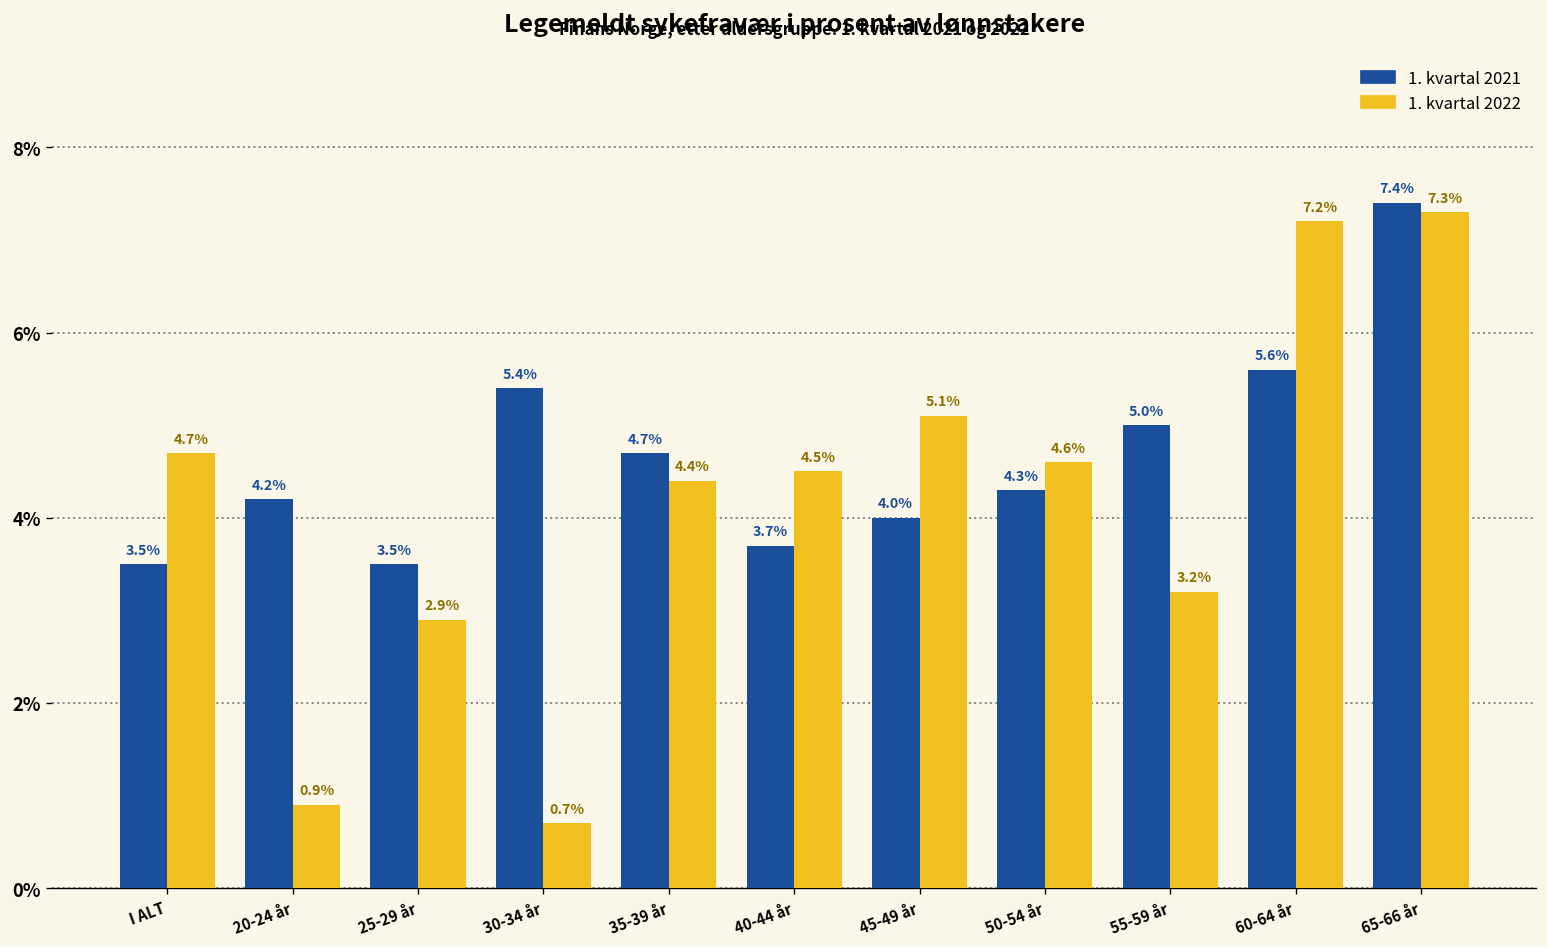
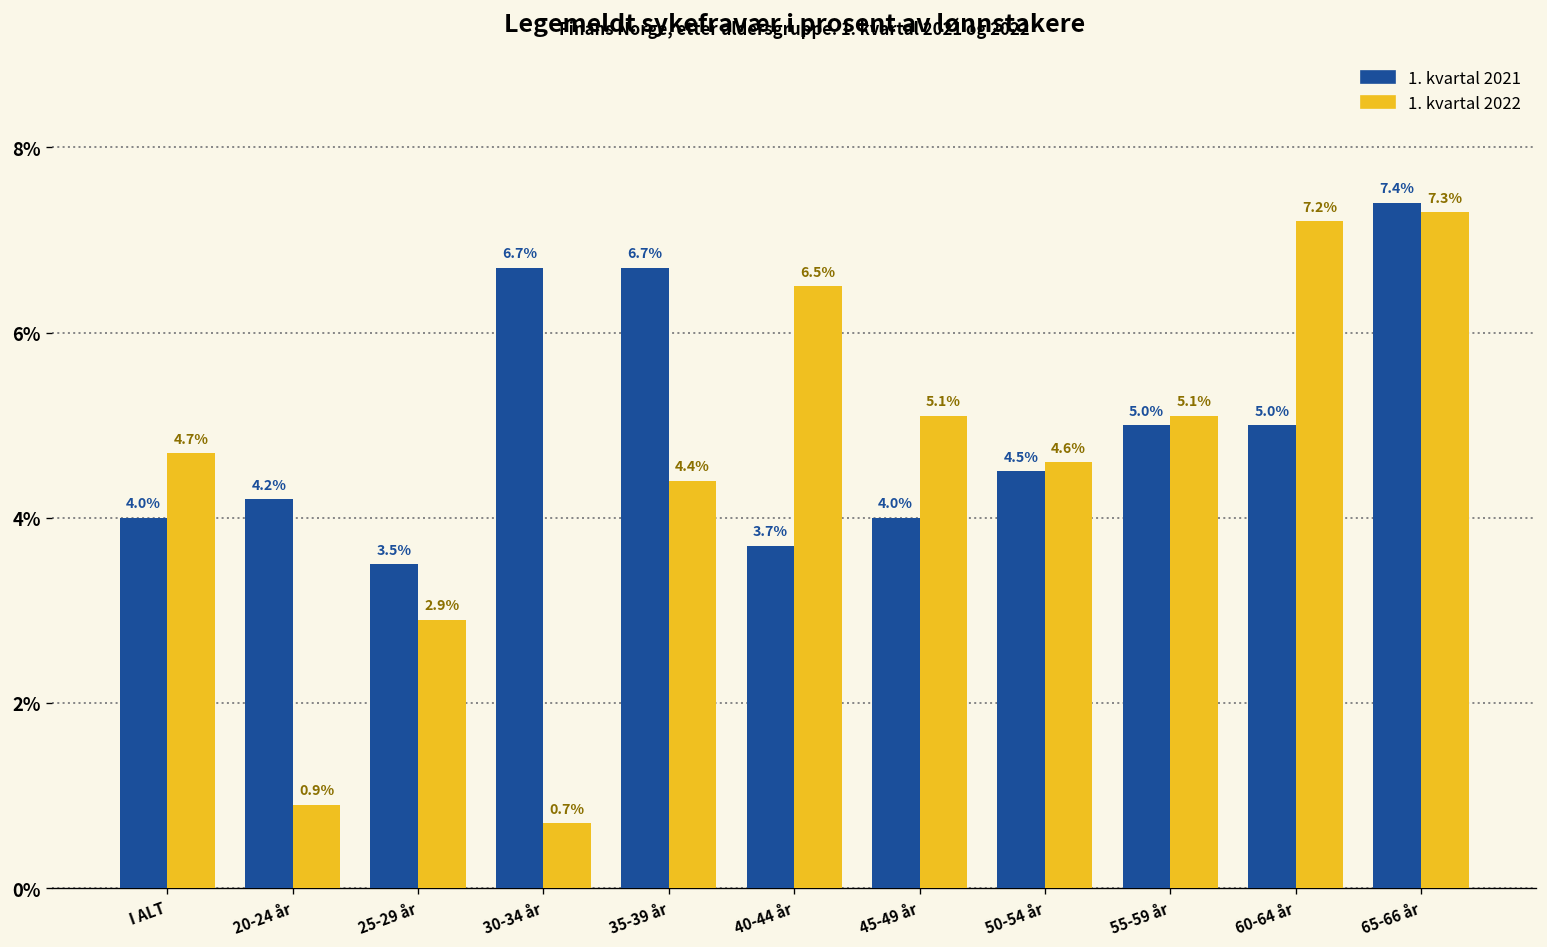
1. kvartal 2021, I ALT: 3.5% -> 4.0%
1. kvartal 2021, 30-34 år: 5.4% -> 6.7%
1. kvartal 2021, 35-39 år: 4.7% -> 6.7%
1. kvartal 2022, 40-44 år: 4.5% -> 6.5%
1. kvartal 2021, 50-54 år: 4.3% -> 4.5%
1. kvartal 2022, 55-59 år: 3.2% -> 5.1%
1. kvartal 2021, 60-64 år: 5.6% -> 5.0%
